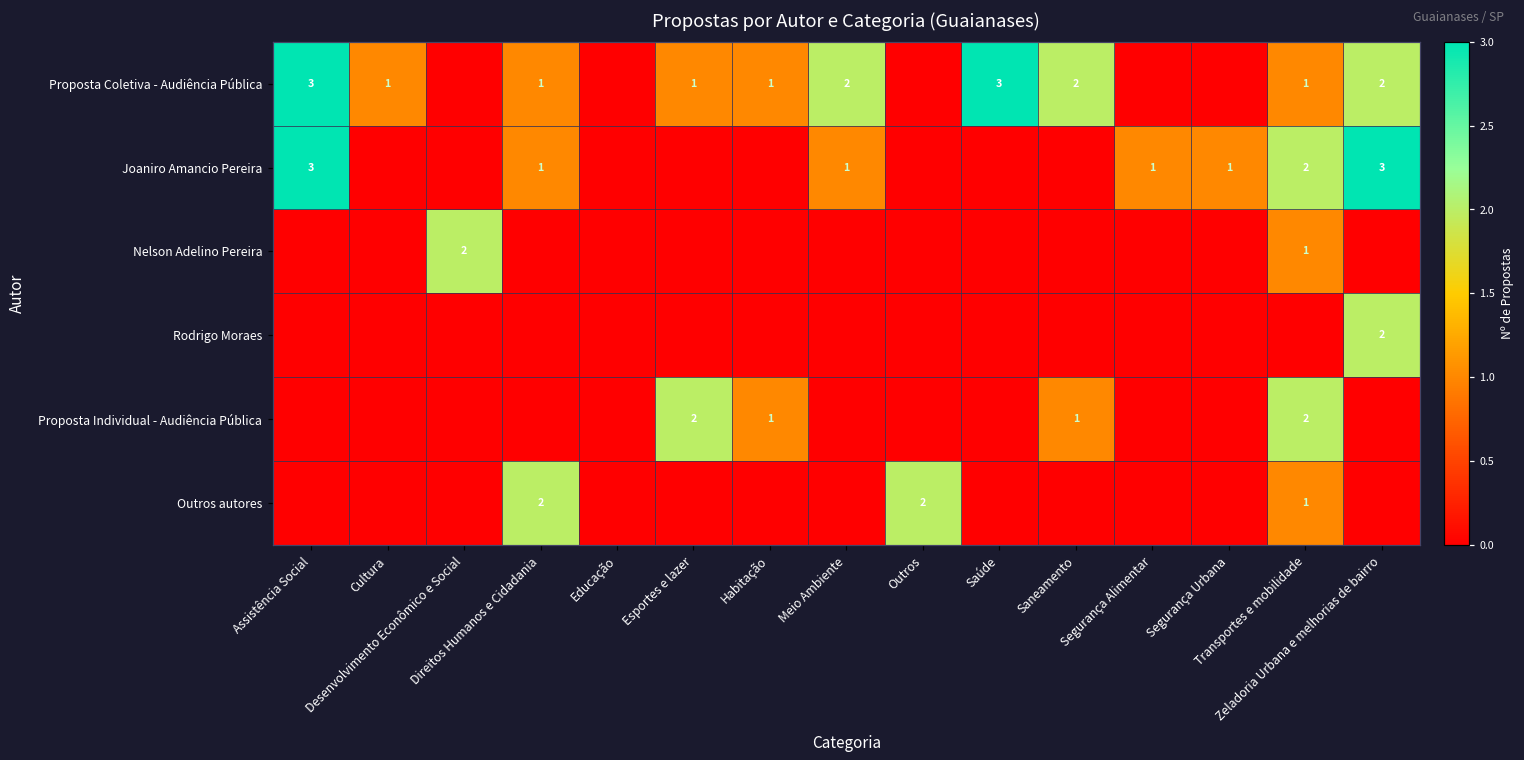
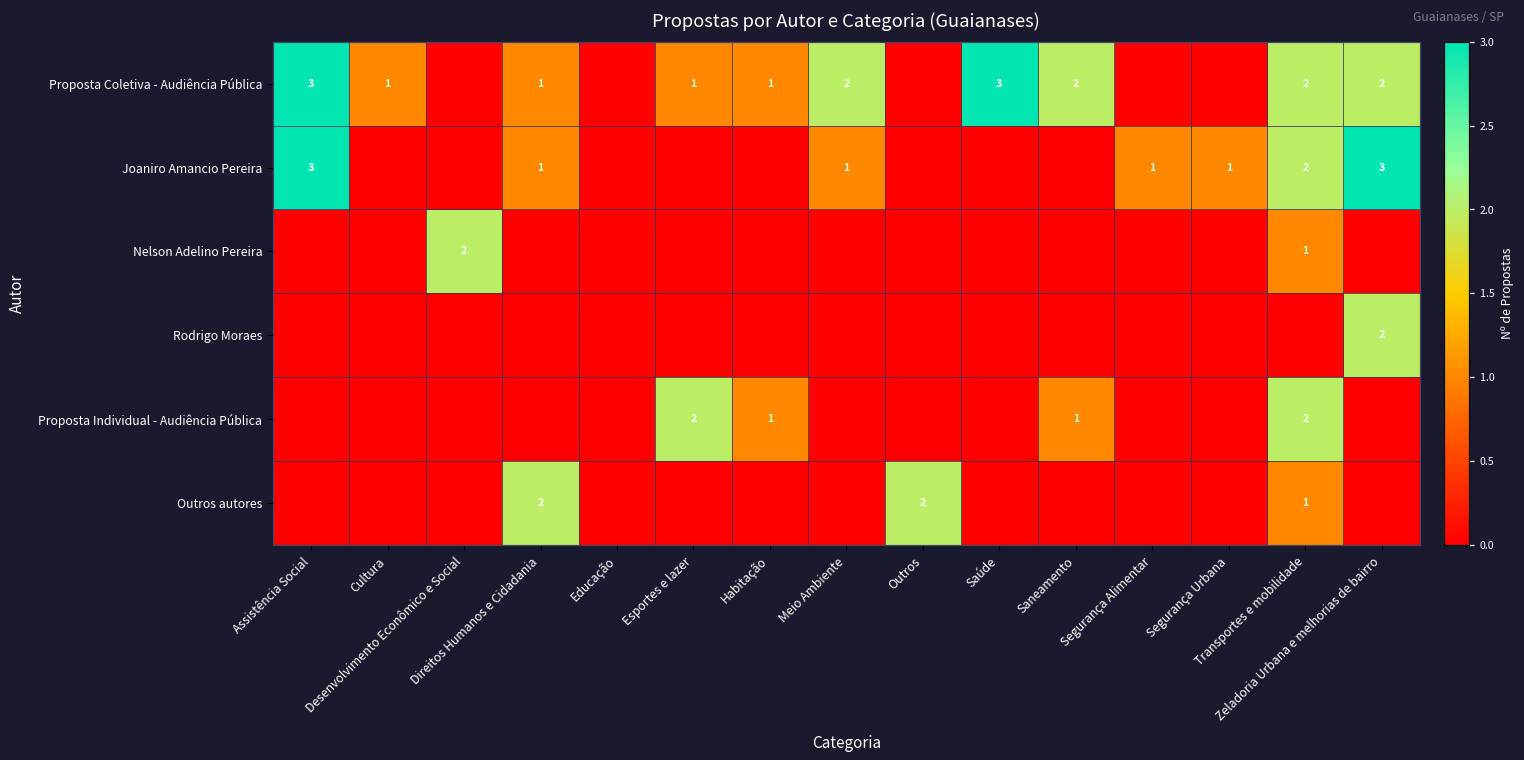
Proposta Coletiva - Audiência Pública, Transportes e mobilidade: 1 -> 2
